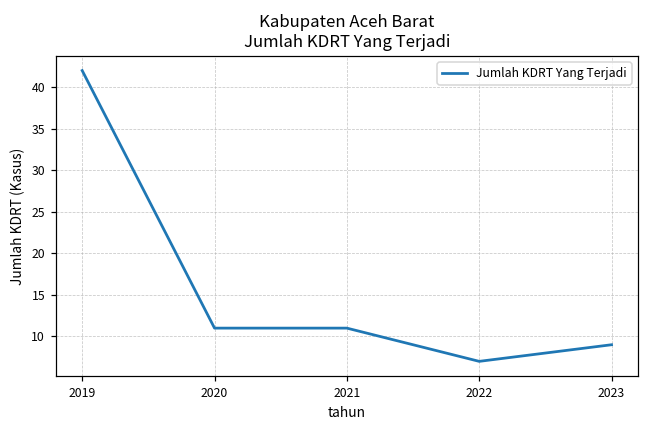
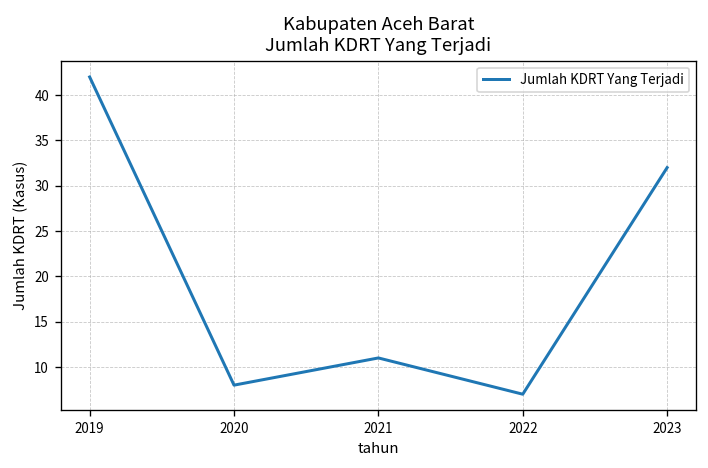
2020: 11 -> 8
2023: 9 -> 32
